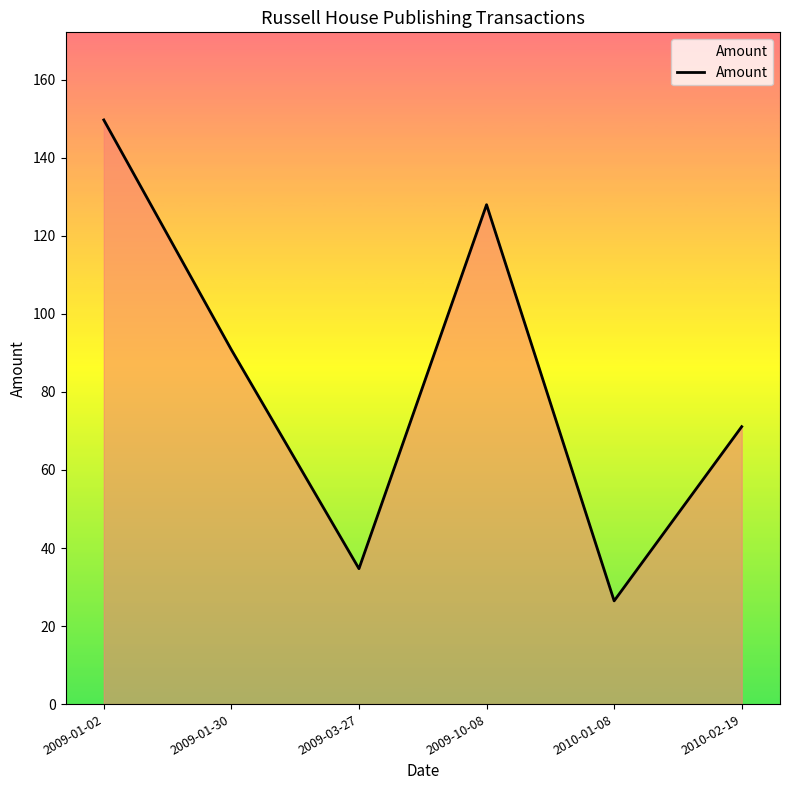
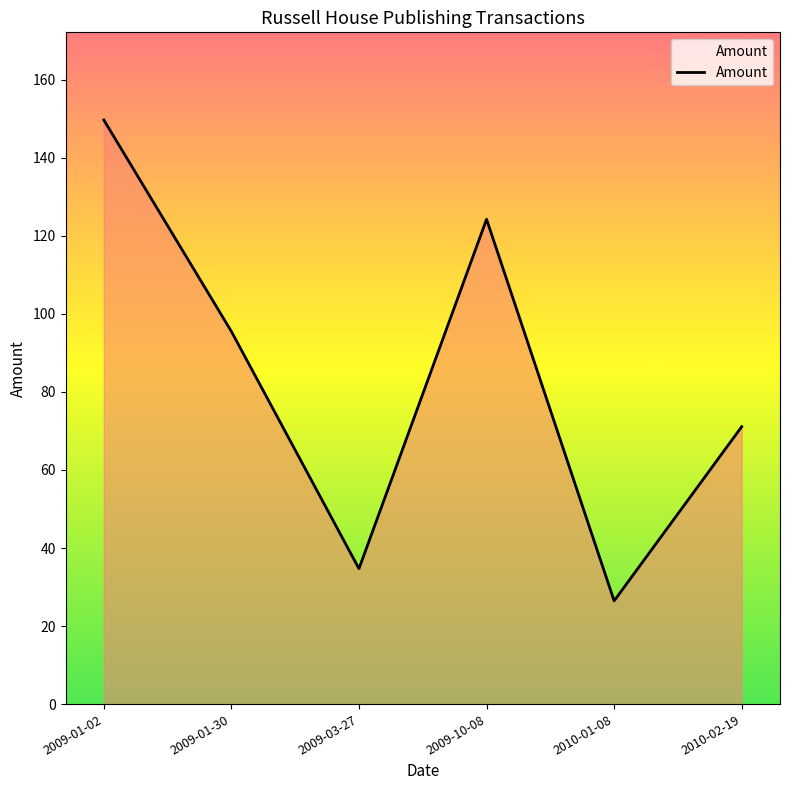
2009-01-30: 91 -> 96
2009-10-08: 128 -> 124
